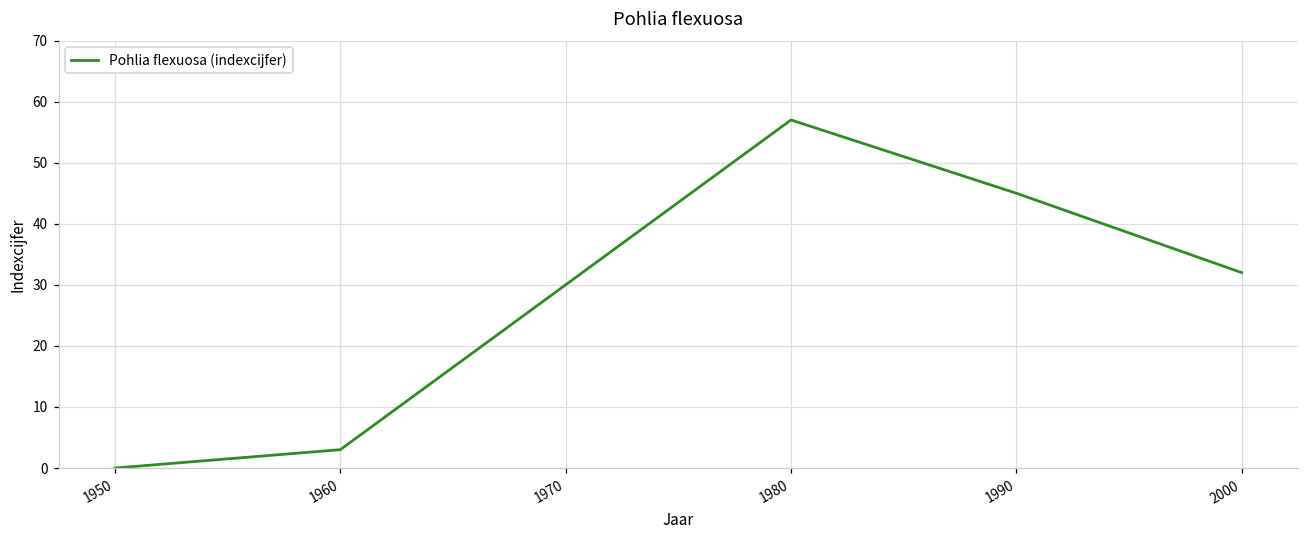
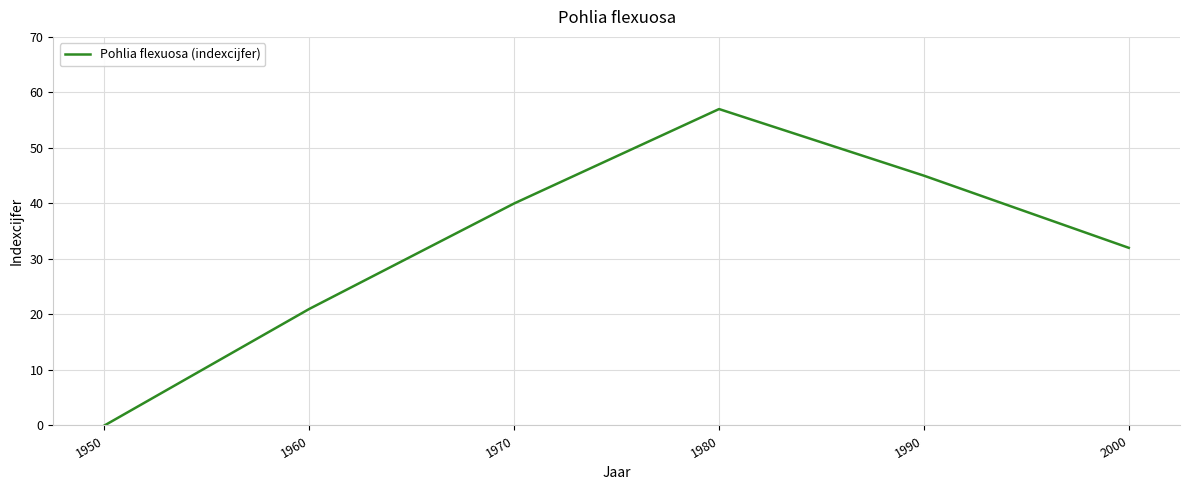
1960: 3 -> 21
1970: 30 -> 40
